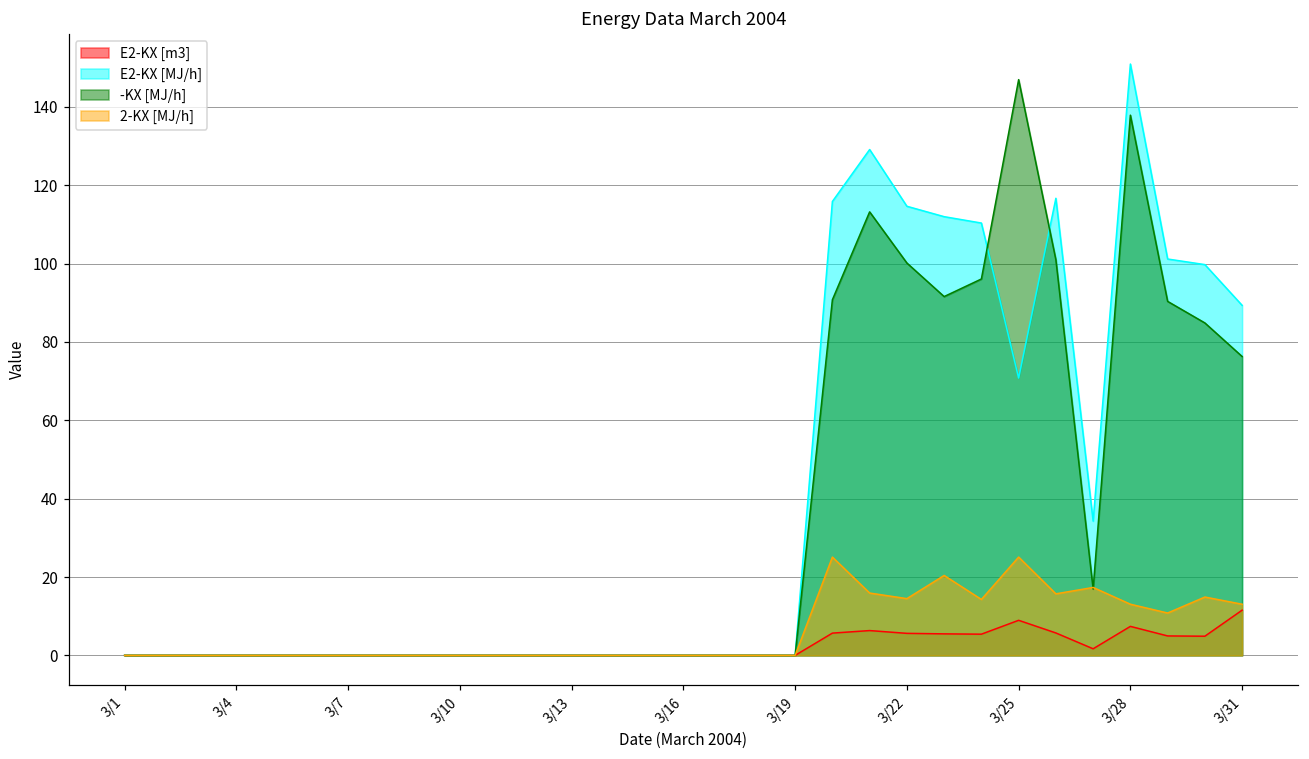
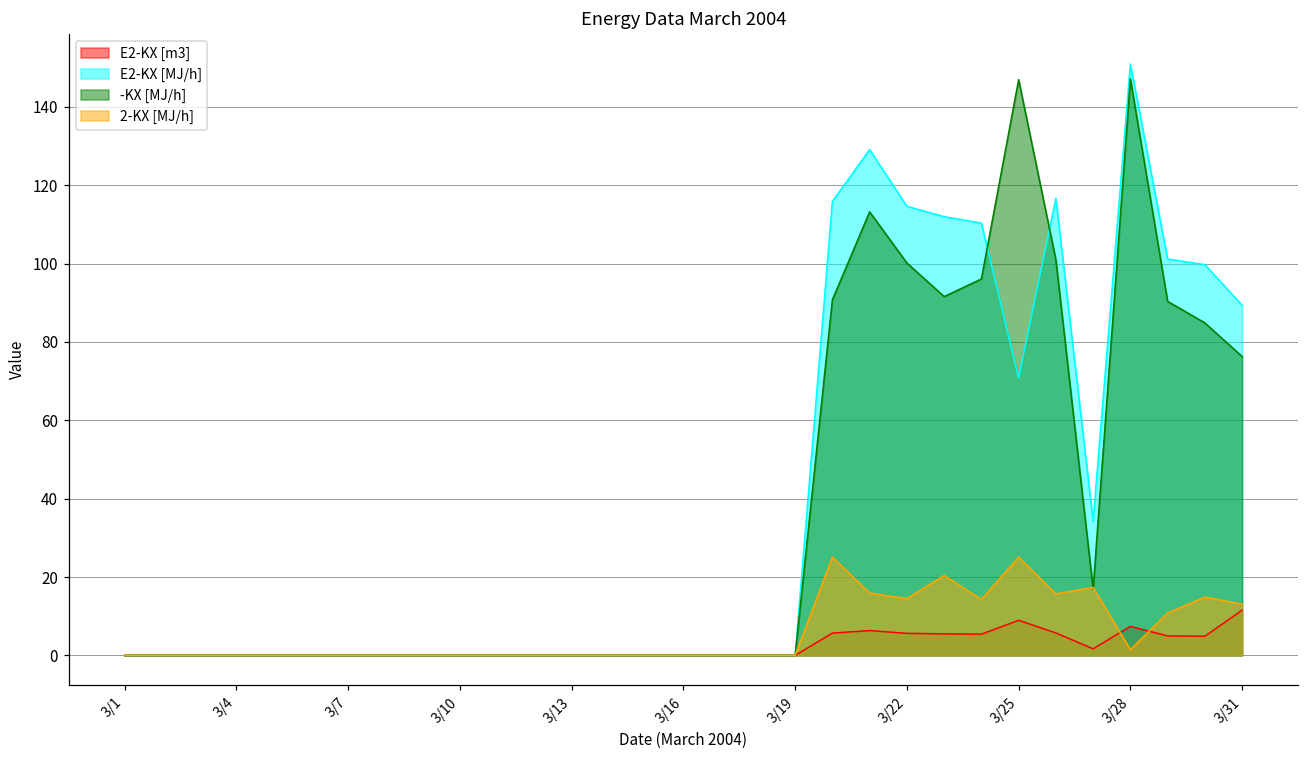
-KX [MJ/h], 3/28: 138 -> 147
2-KX [MJ/h], 3/28: 13 -> 1
